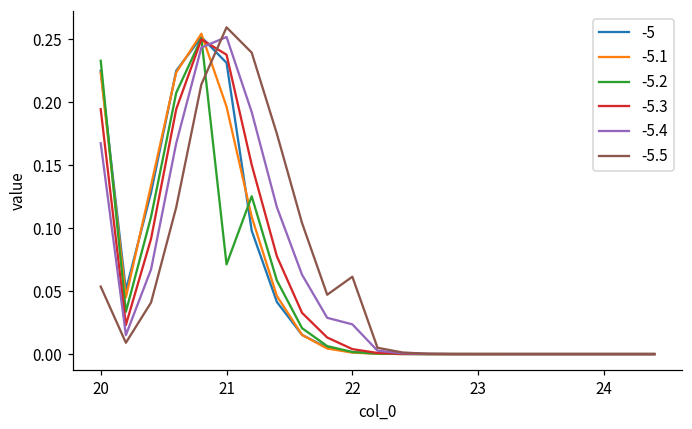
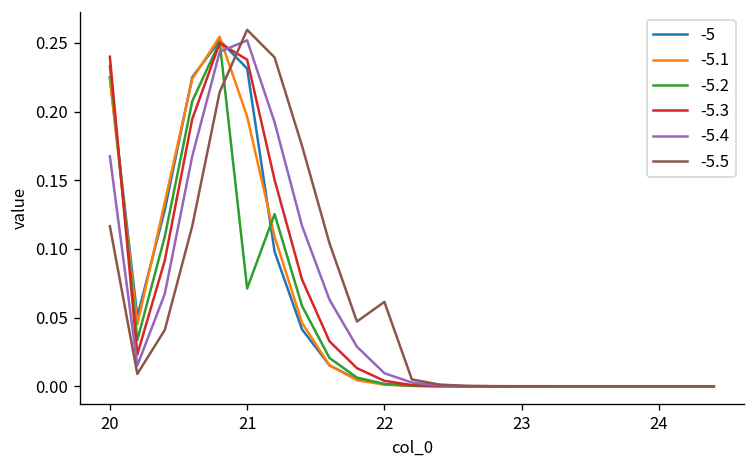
-5.3, 20: 0.194 -> 0.240
-5.5, 20: 0.054 -> 0.117
-5.4, 22: 0.024 -> 0.010
